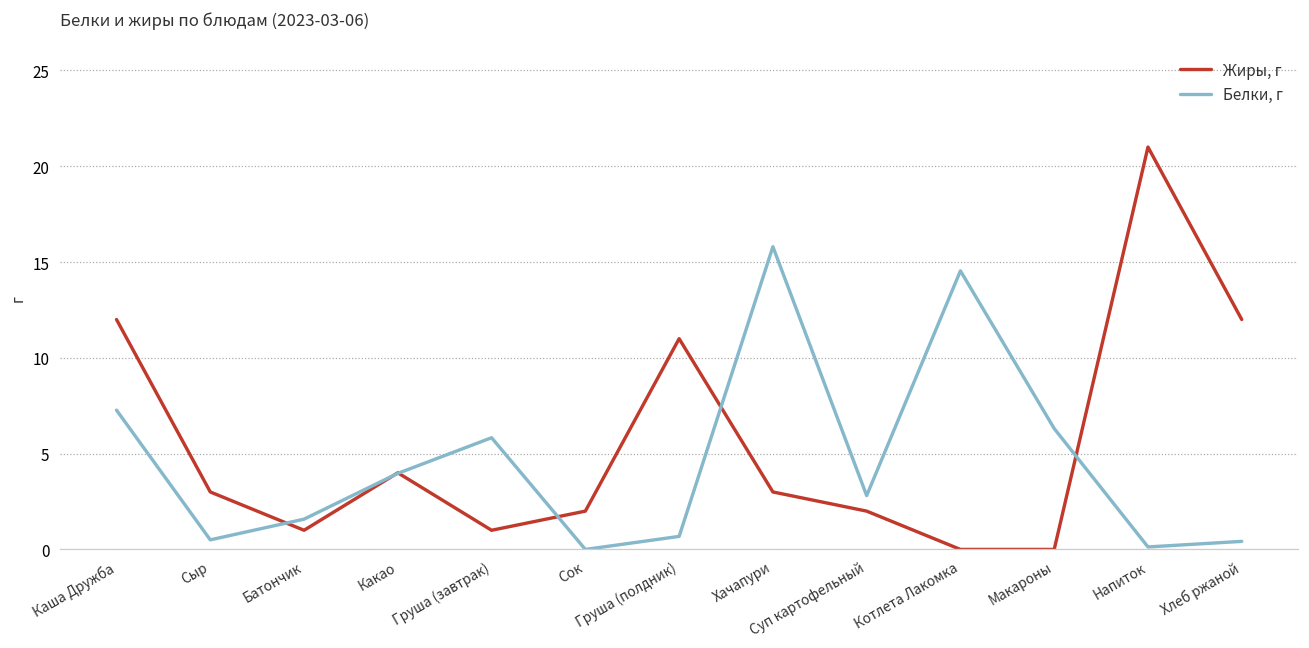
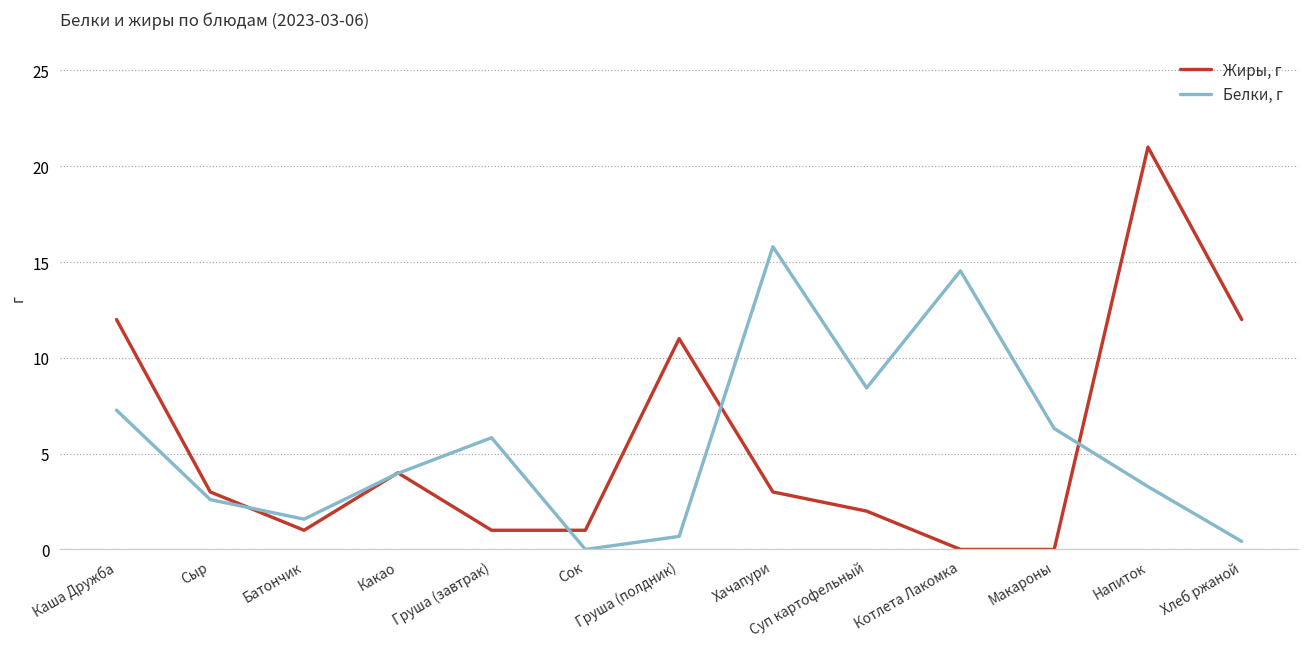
Белки, г, Сыр: 0.5 -> 2.6
Жиры, г, Сок: 2 -> 1
Белки, г, Суп картофельный: 2.8 -> 8.4
Белки, г, Напиток: 0.1 -> 3.3
